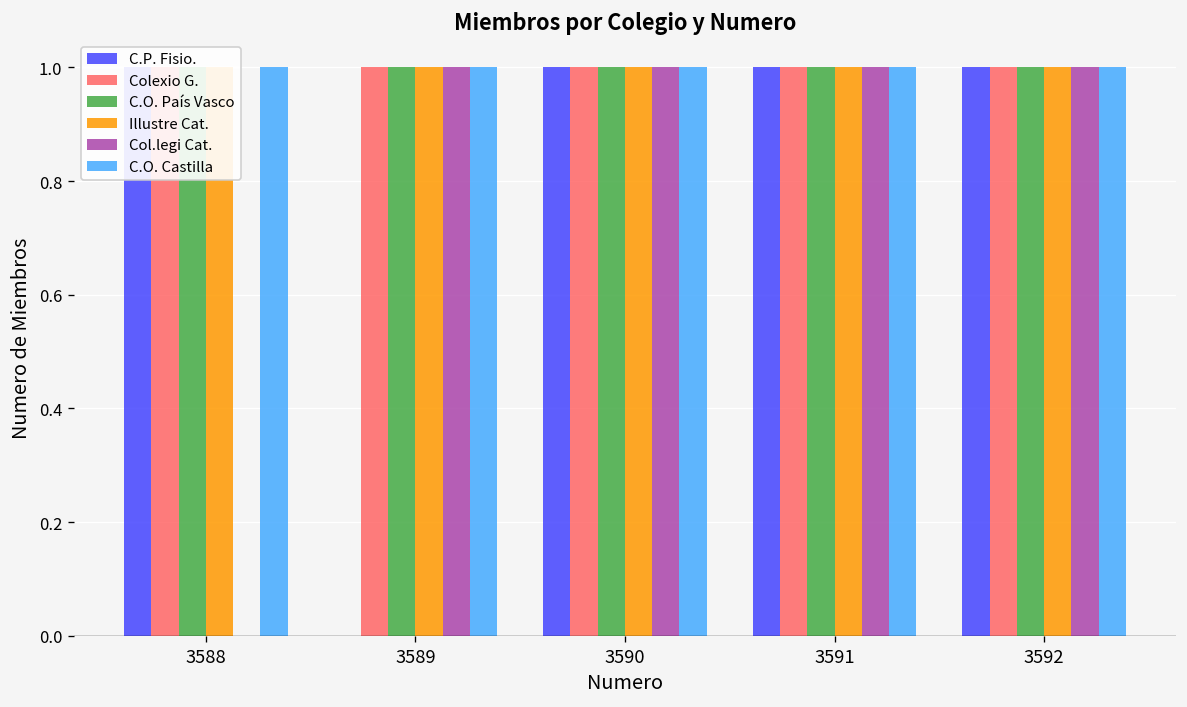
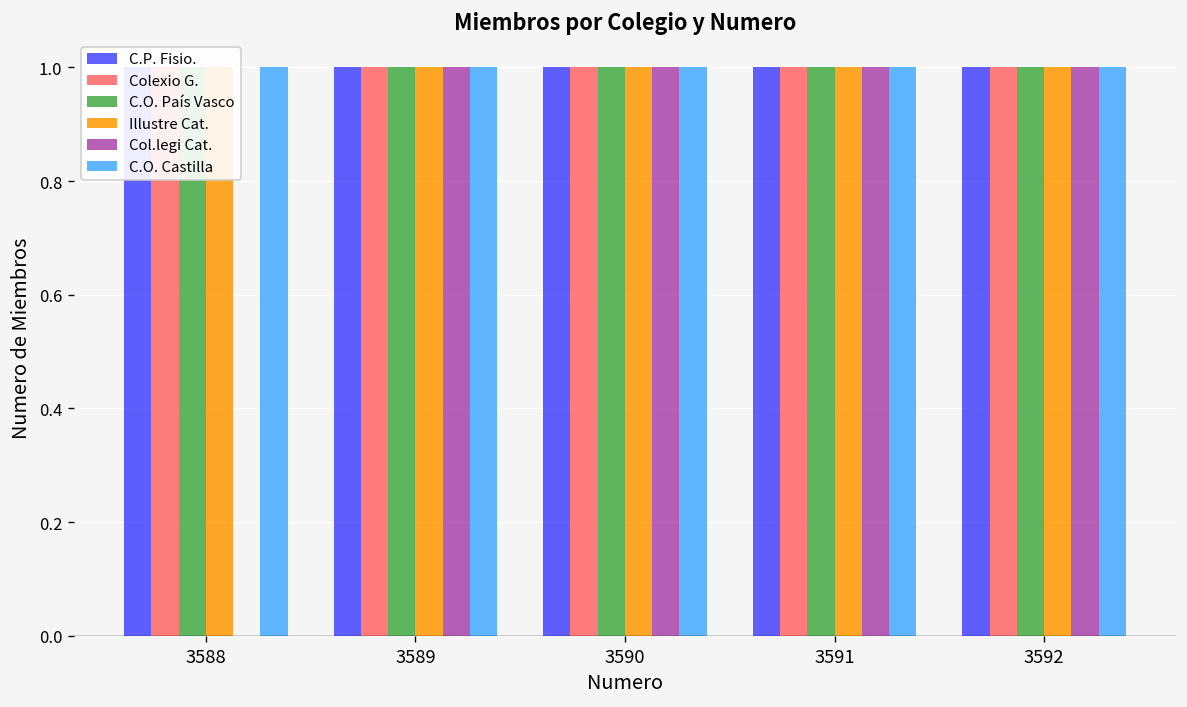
C.P. Fisio., 3589: 0 -> 1
